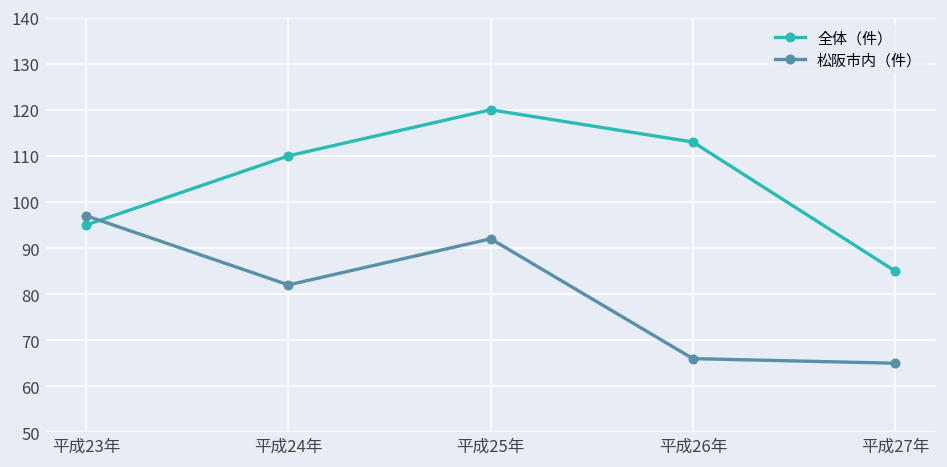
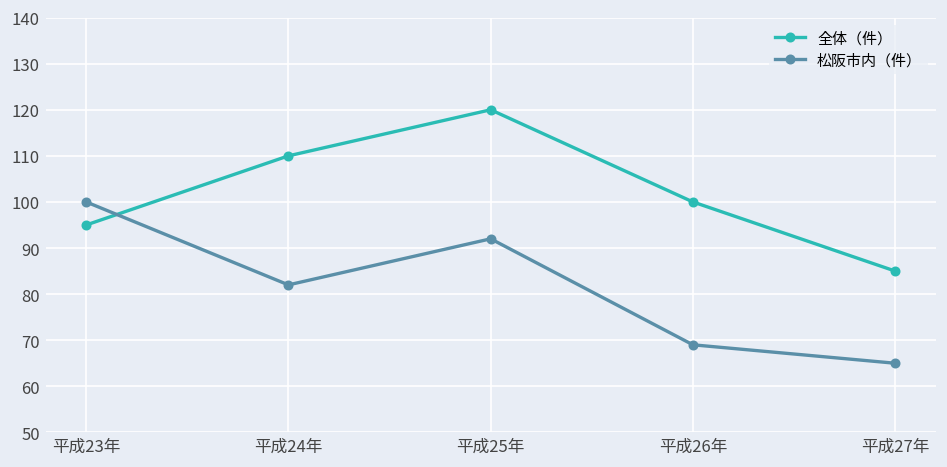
松阪市内（件）, 平成23年: 97 -> 100
全体（件）, 平成26年: 113 -> 100
松阪市内（件）, 平成26年: 66 -> 69
